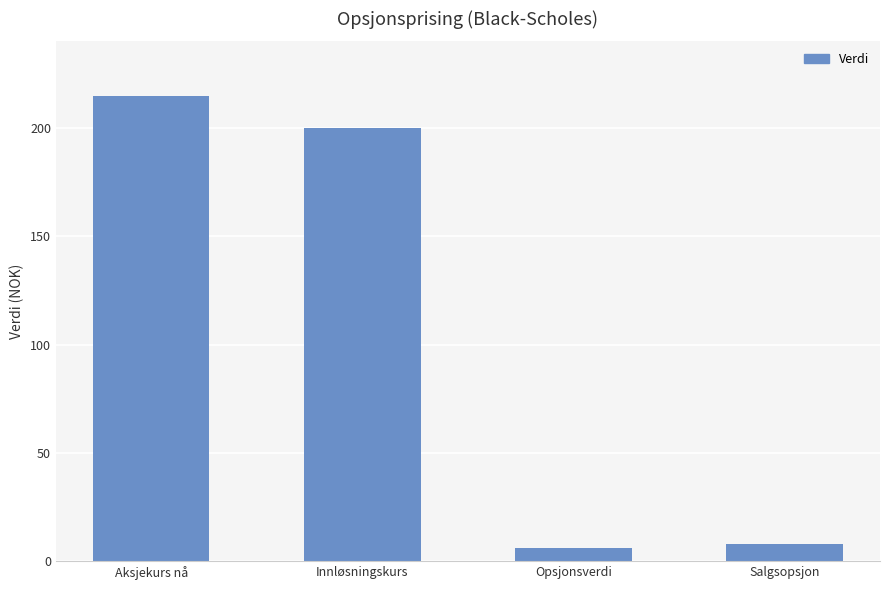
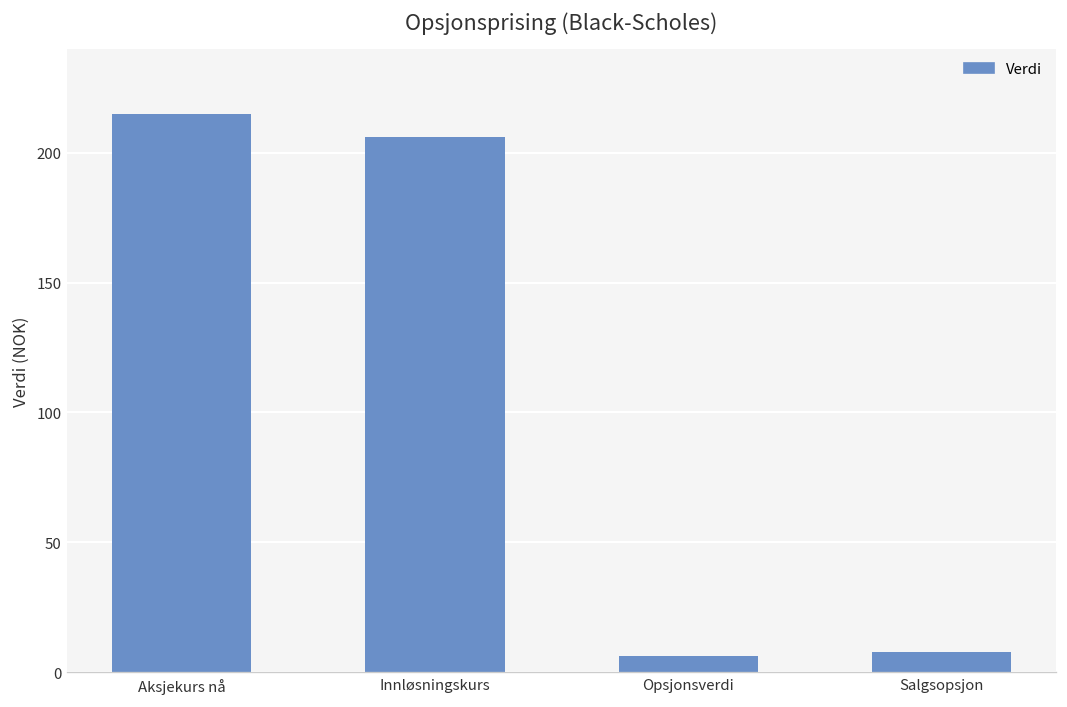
Innløsningskurs: 200 -> 206
